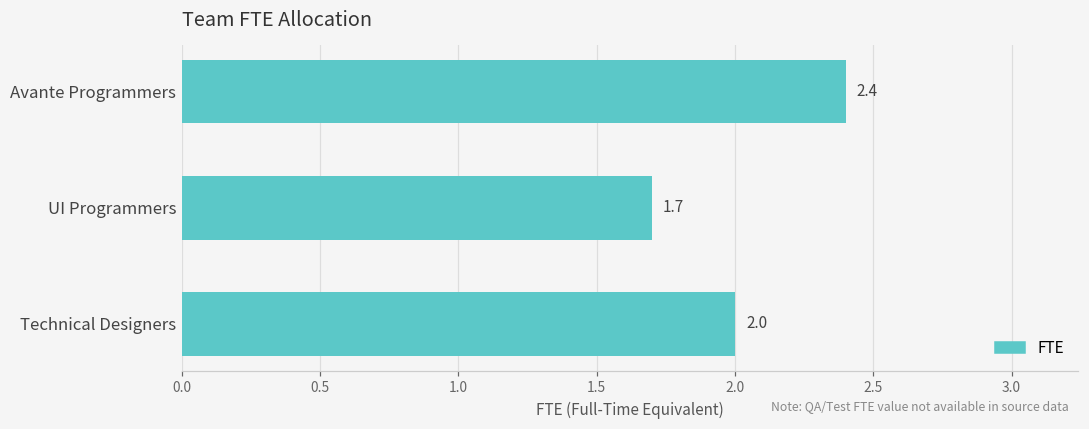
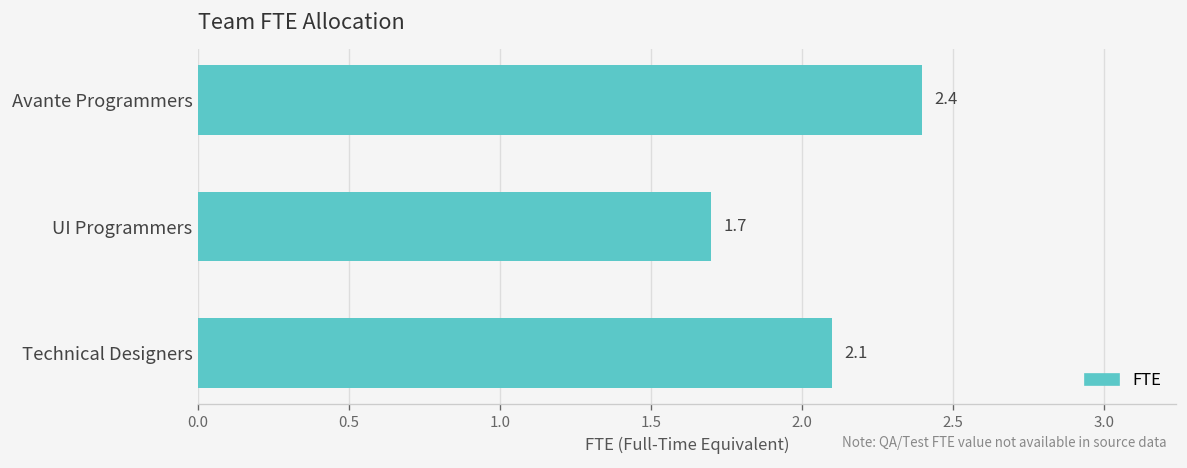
Technical Designers: 2.0 -> 2.1
